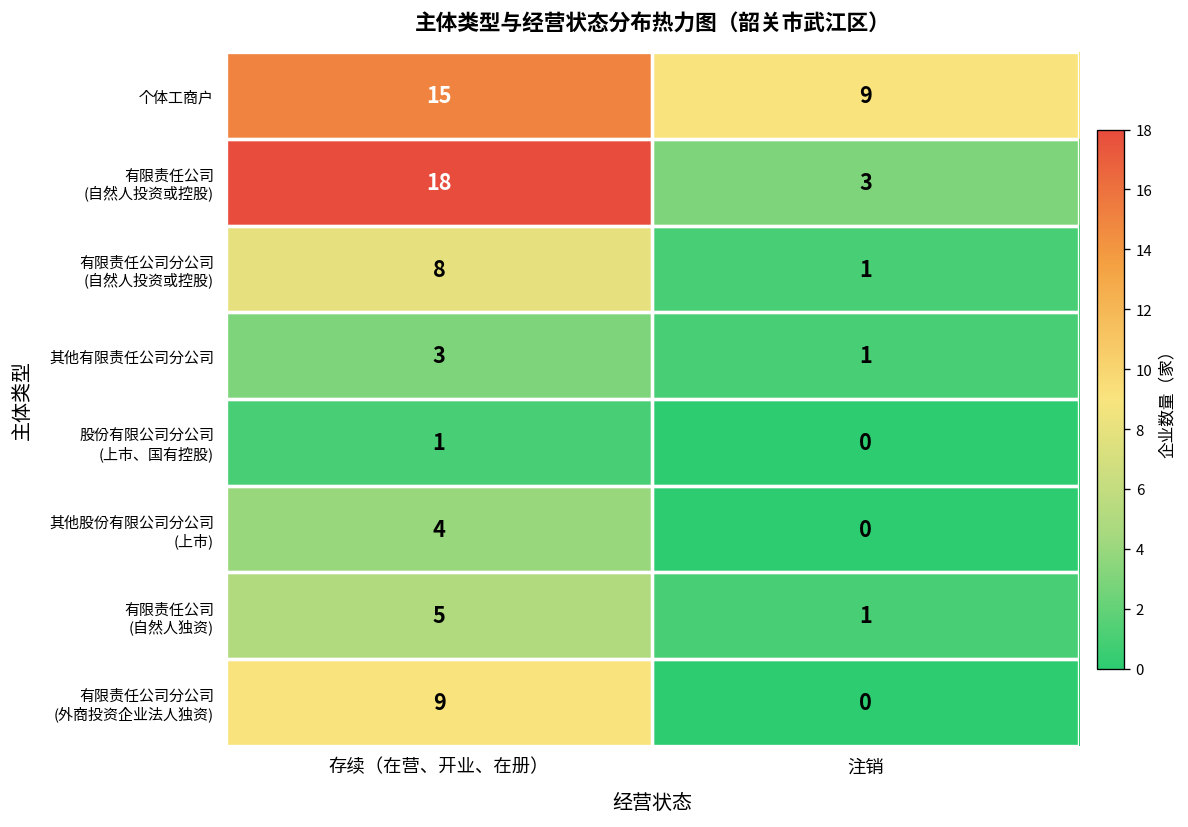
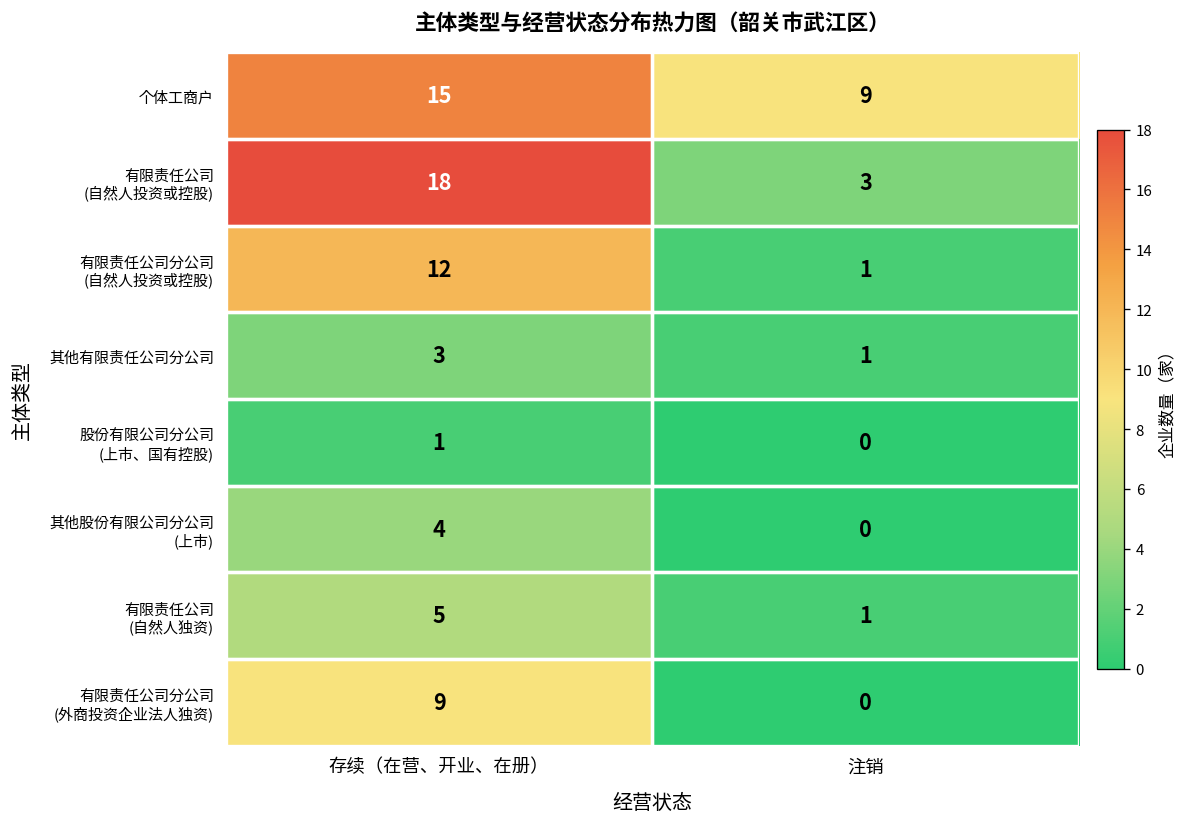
有限责任公司分公司 (自然人投资或控股), 存续（在营、开业、在册）: 8 -> 12
